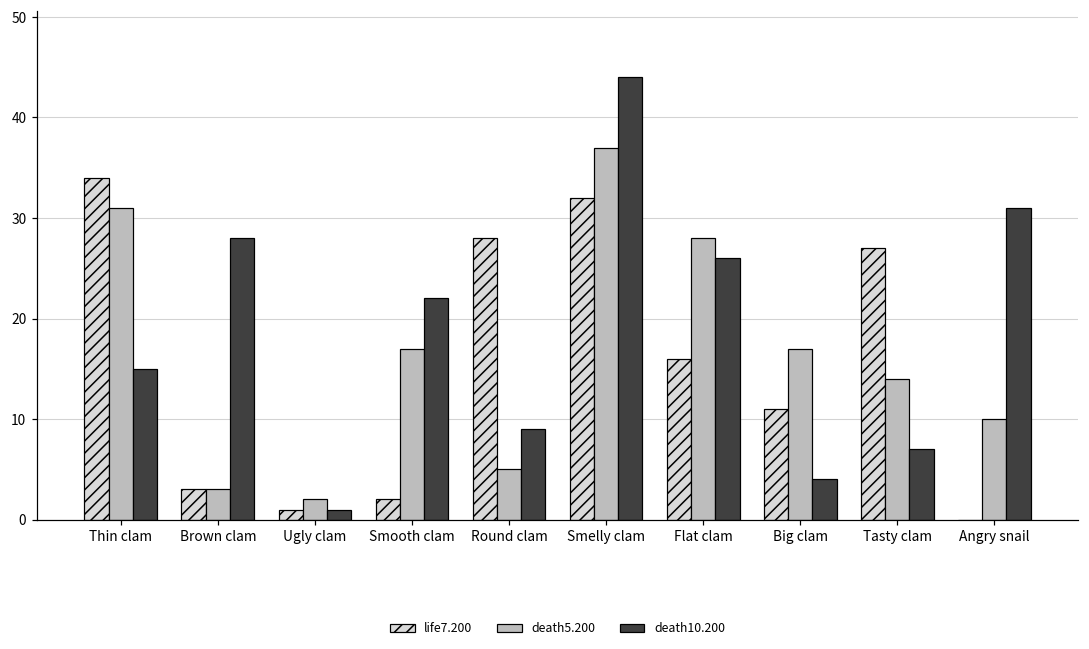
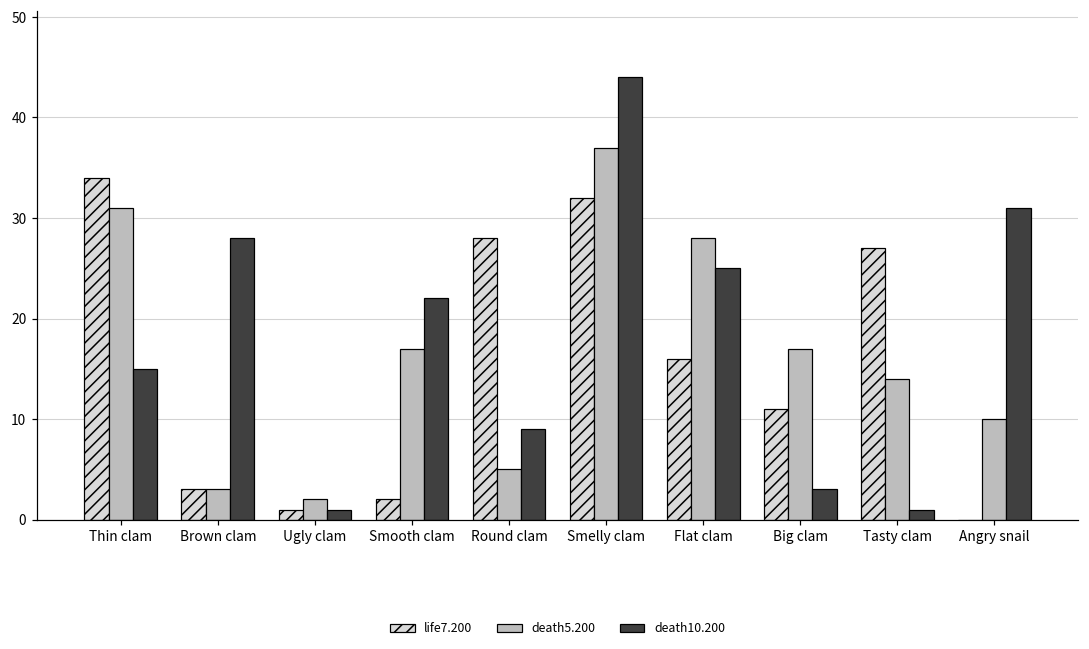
death10.200, Flat clam: 26 -> 25
death10.200, Big clam: 4 -> 3
death10.200, Tasty clam: 7 -> 1
